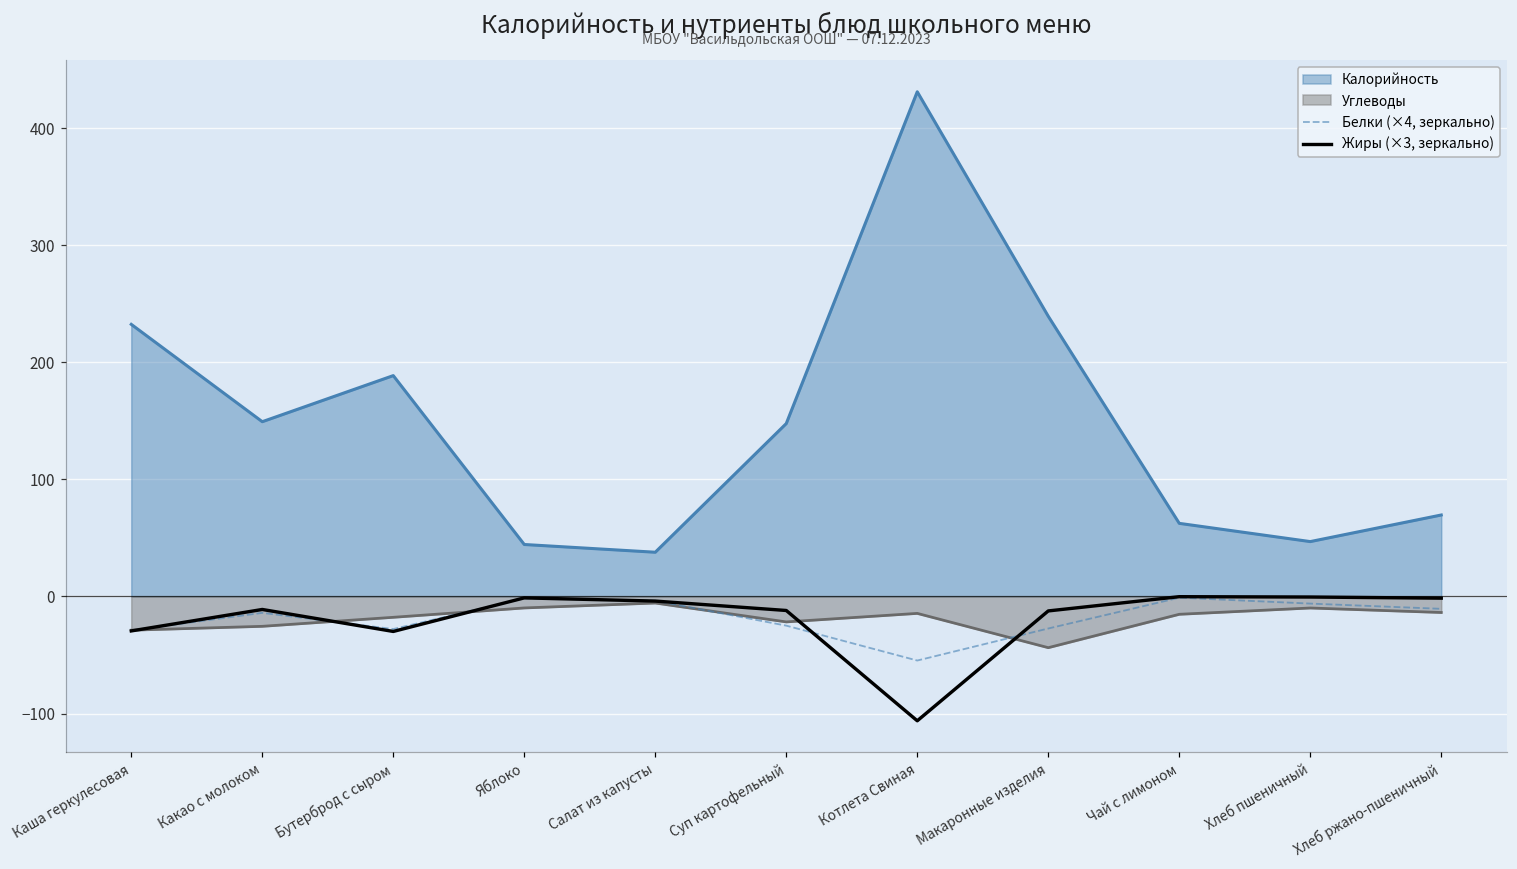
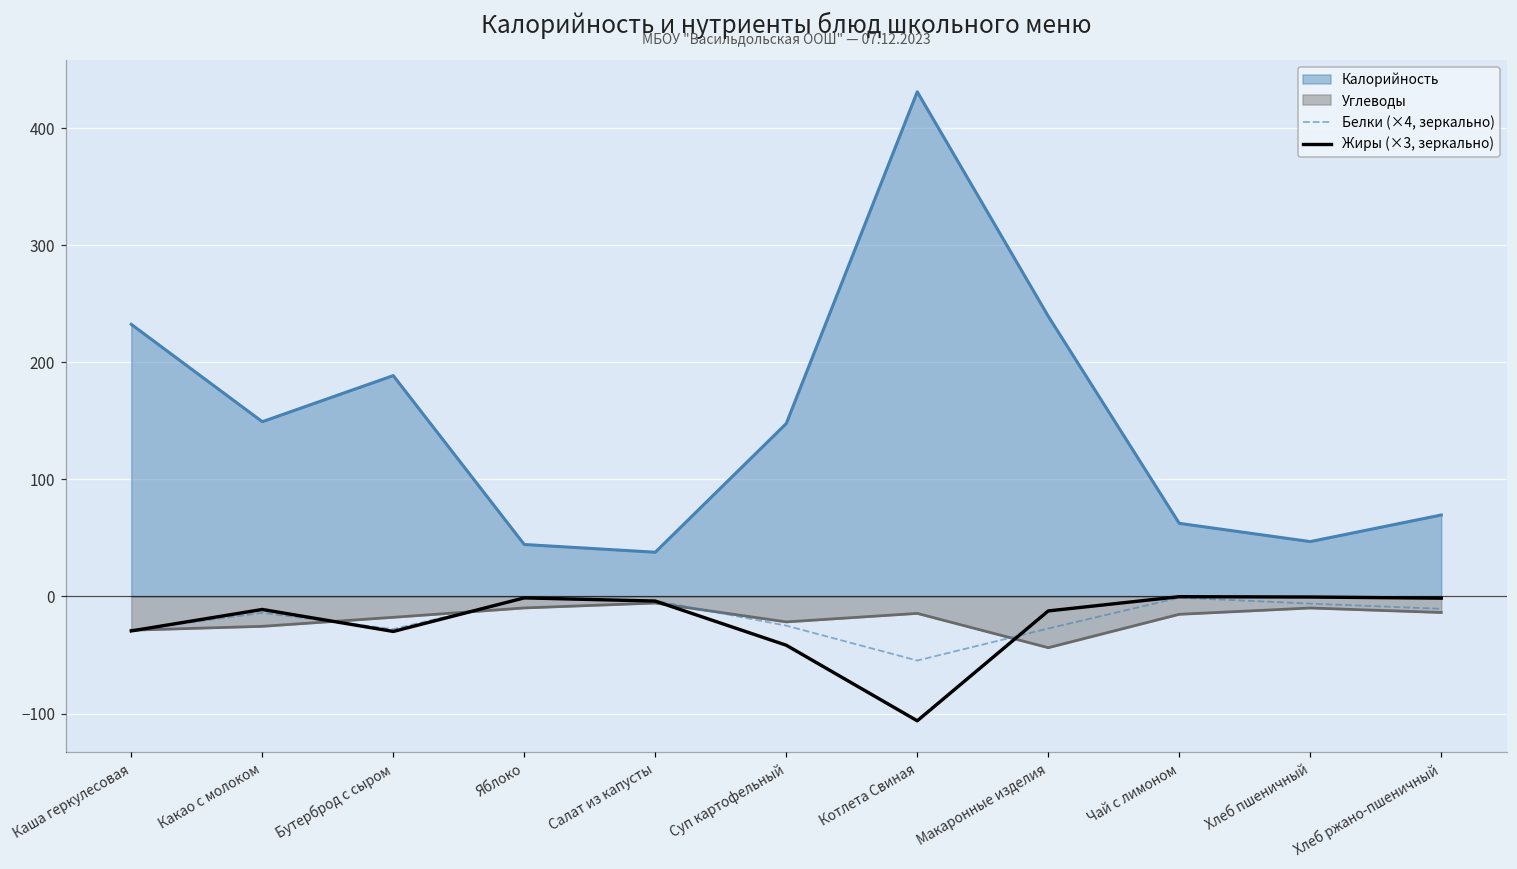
Жиры (×3, зеркально), Суп картофельный: -12 -> -42
